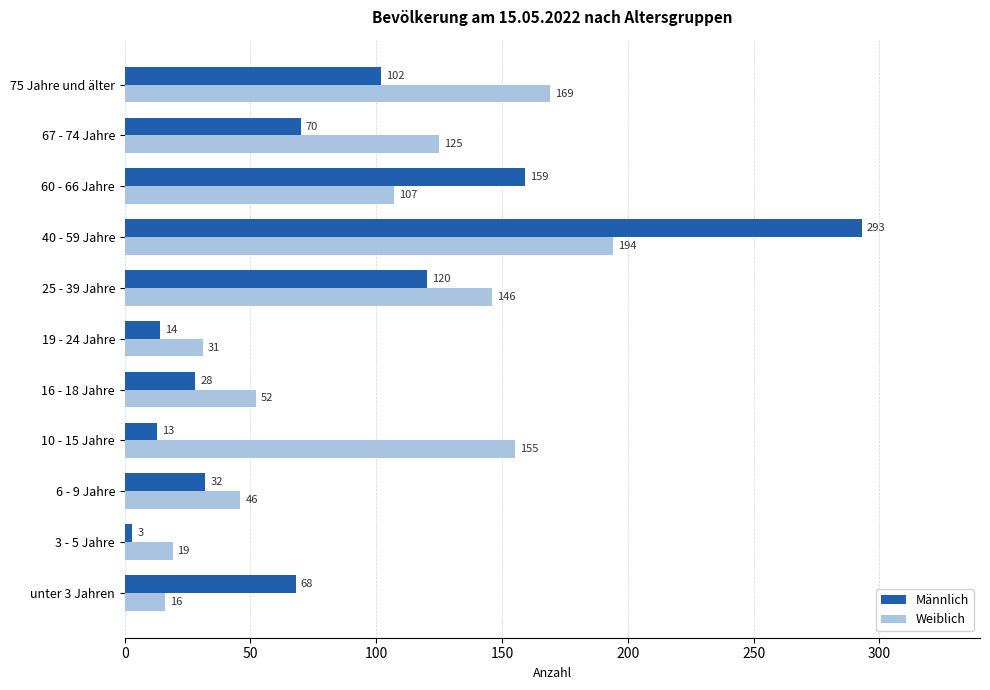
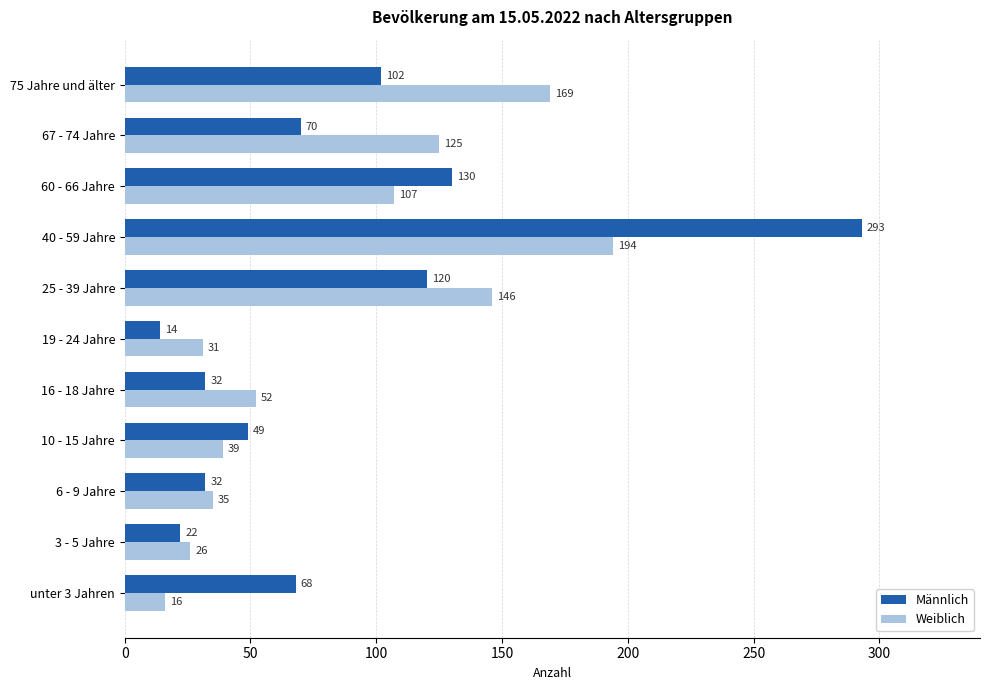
Männlich, 60 - 66 Jahre: 159 -> 130
Männlich, 16 - 18 Jahre: 28 -> 32
Männlich, 10 - 15 Jahre: 13 -> 49
Weiblich, 10 - 15 Jahre: 155 -> 39
Weiblich, 6 - 9 Jahre: 46 -> 35
Männlich, 3 - 5 Jahre: 3 -> 22
Weiblich, 3 - 5 Jahre: 19 -> 26
